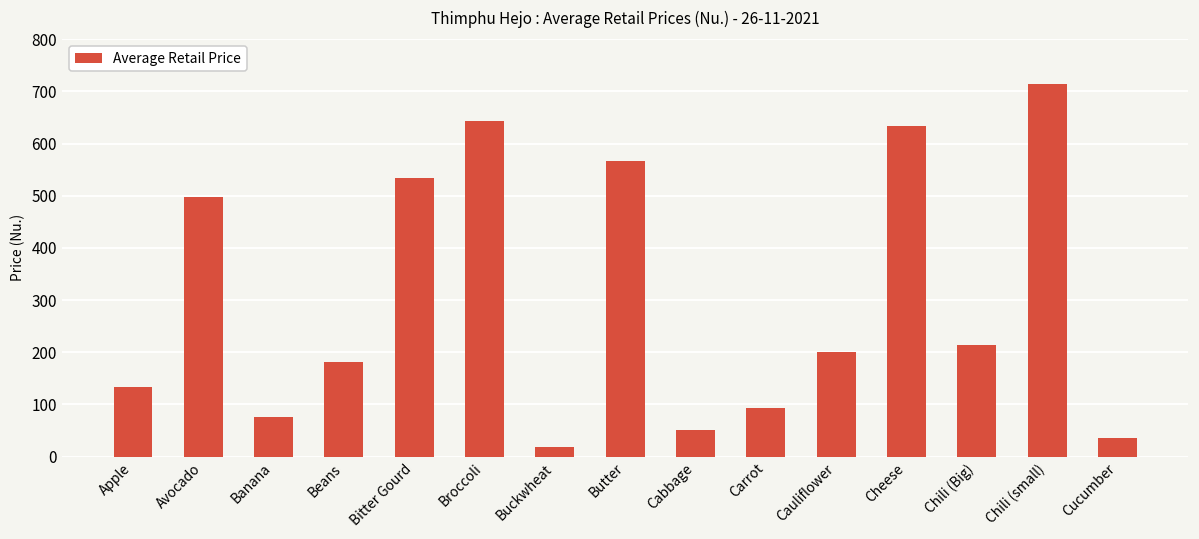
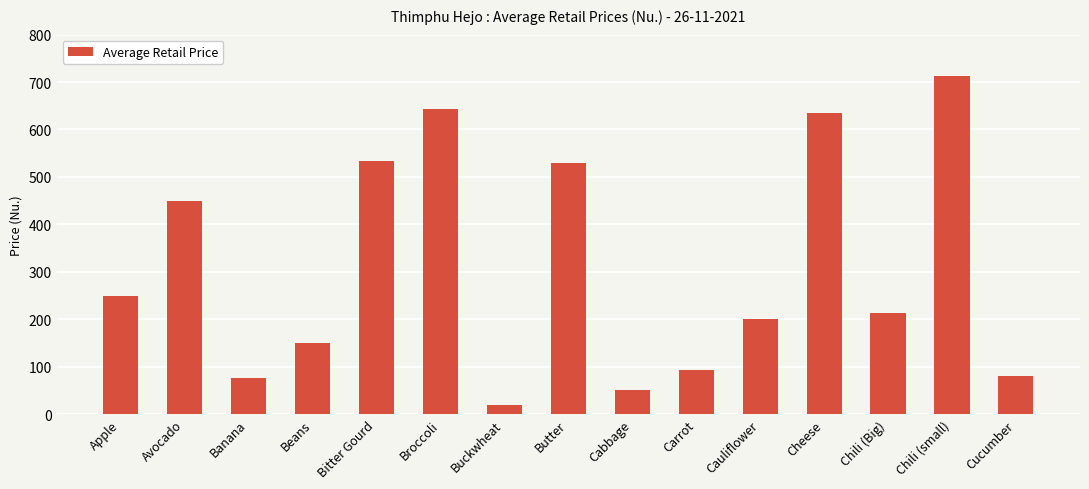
Apple: 130 -> 250
Avocado: 500 -> 450
Beans: 180 -> 150
Butter: 570 -> 530
Cucumber: 40 -> 80
